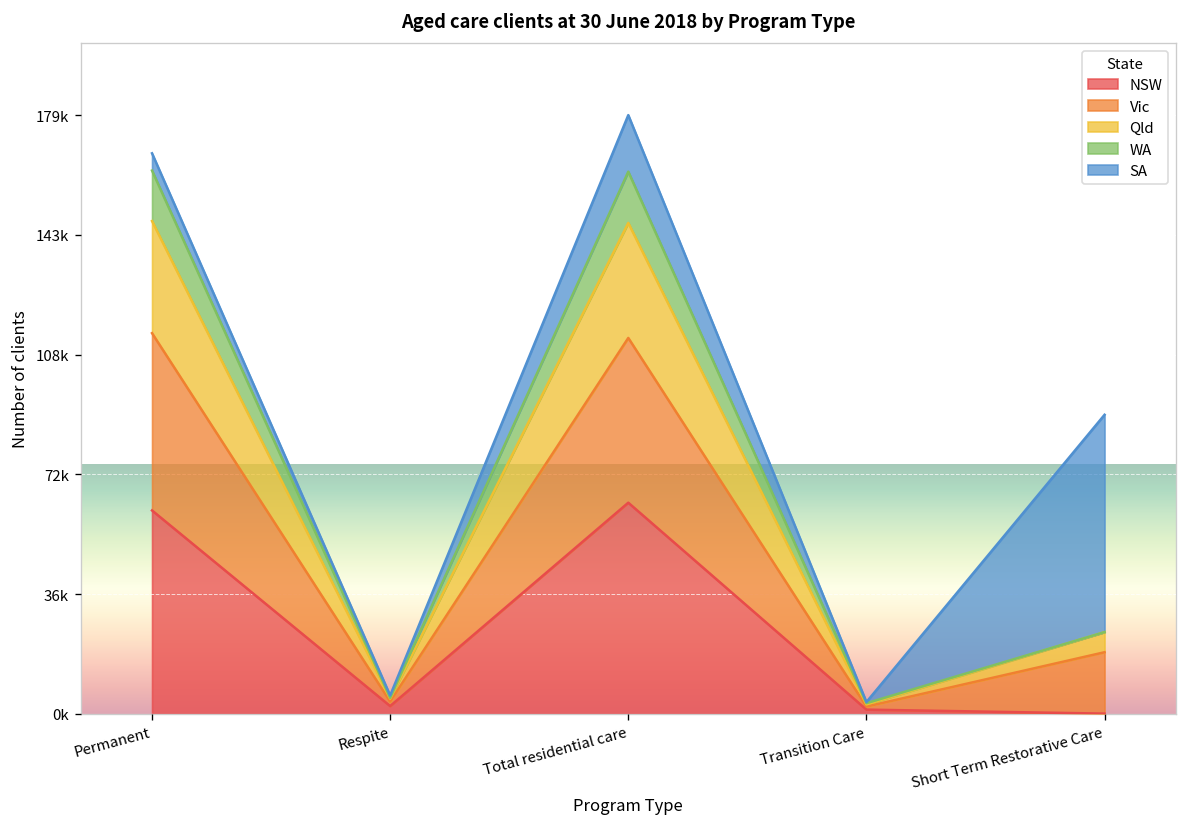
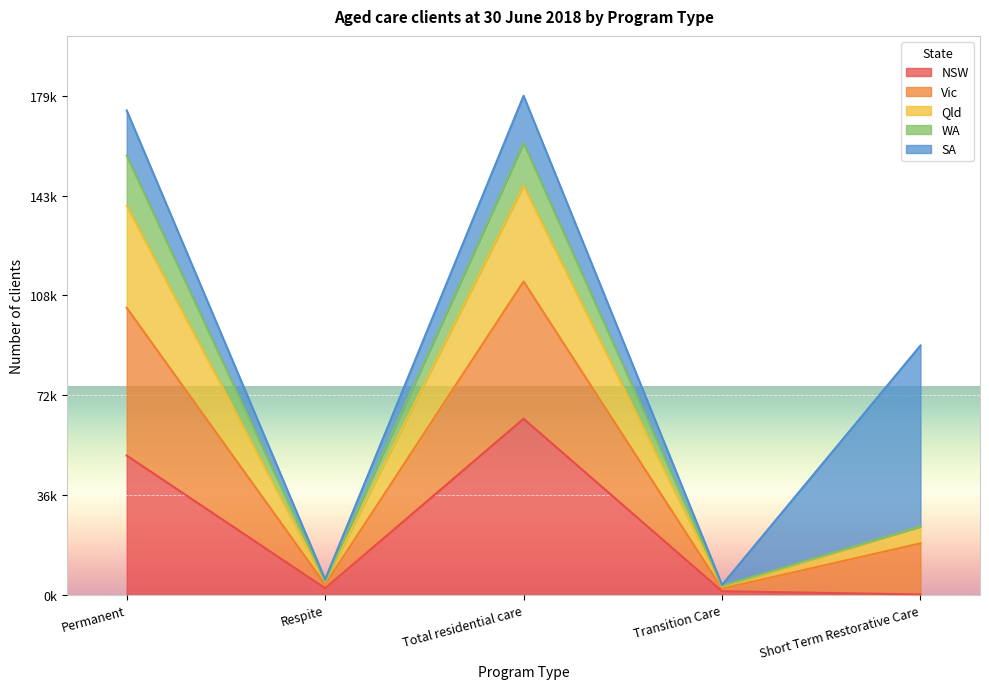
NSW, Permanent: 61000 -> 50000
Qld, Permanent: 34000 -> 37000
WA, Permanent: 15000 -> 18000
SA, Permanent: 5000 -> 16000
